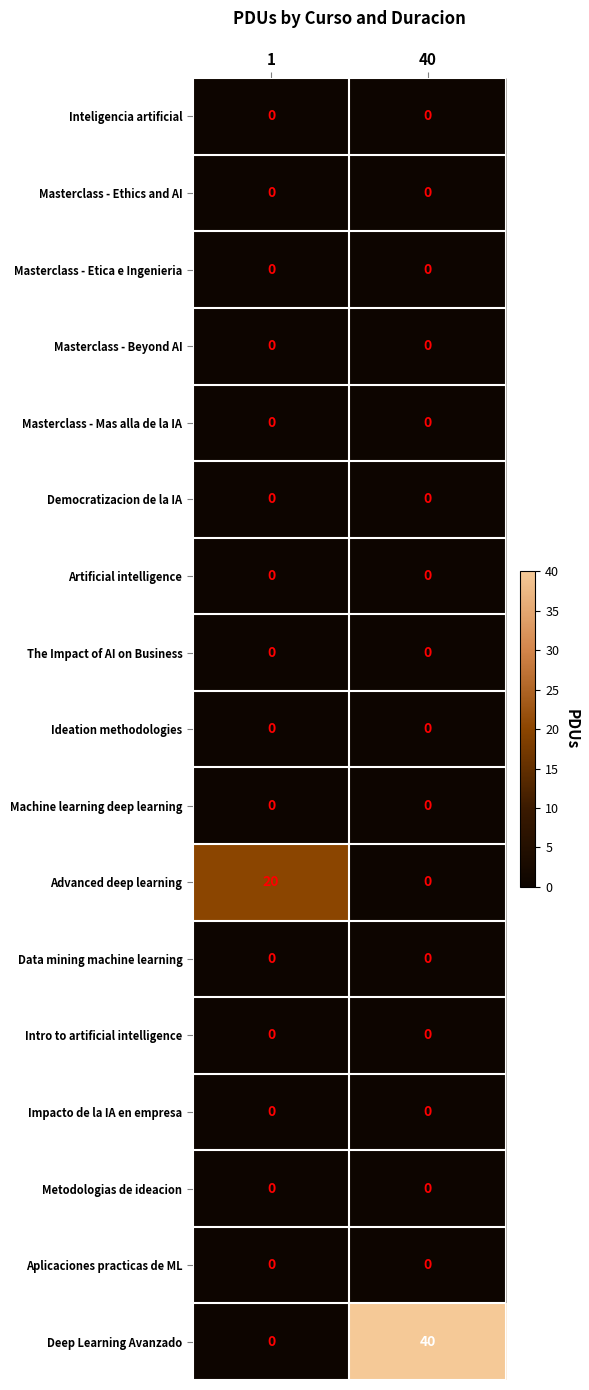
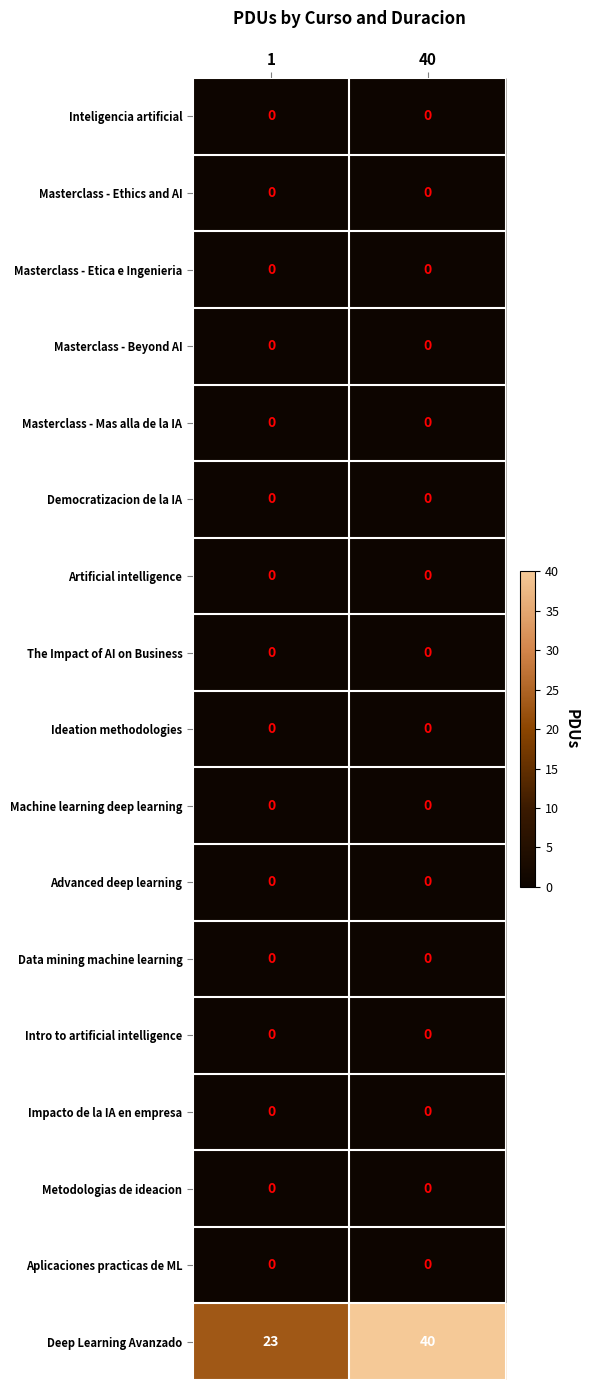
Advanced deep learning, 1: 20 -> 0
Deep Learning Avanzado, 1: 0 -> 23
